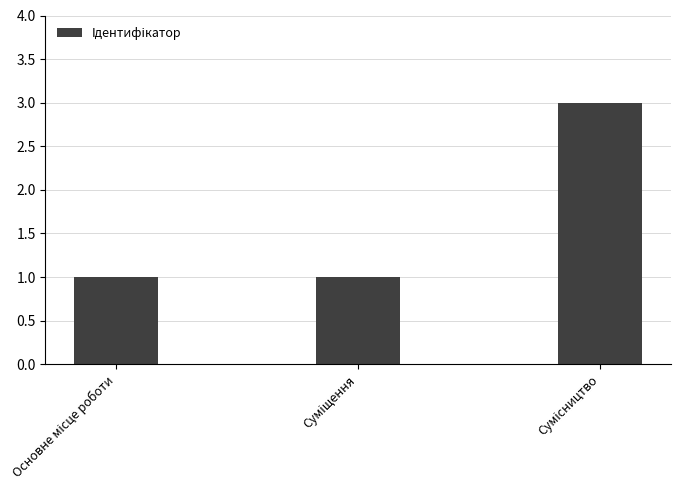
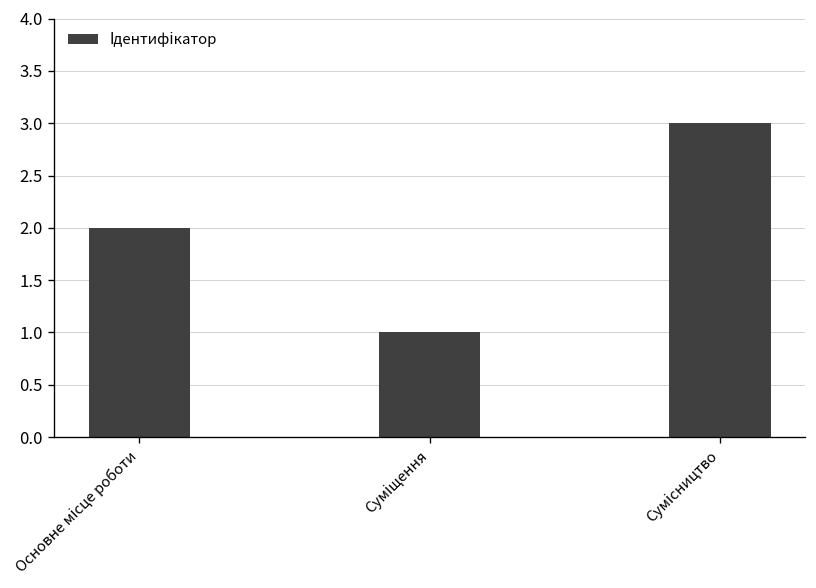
Основне місце роботи: 1 -> 2
